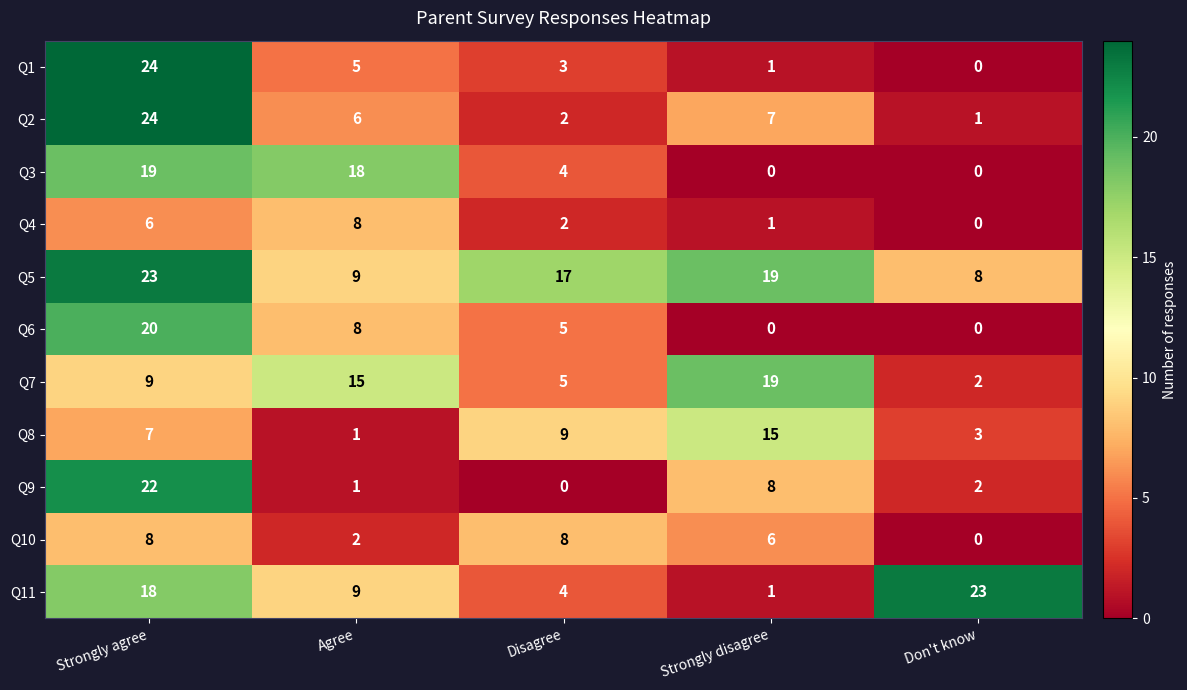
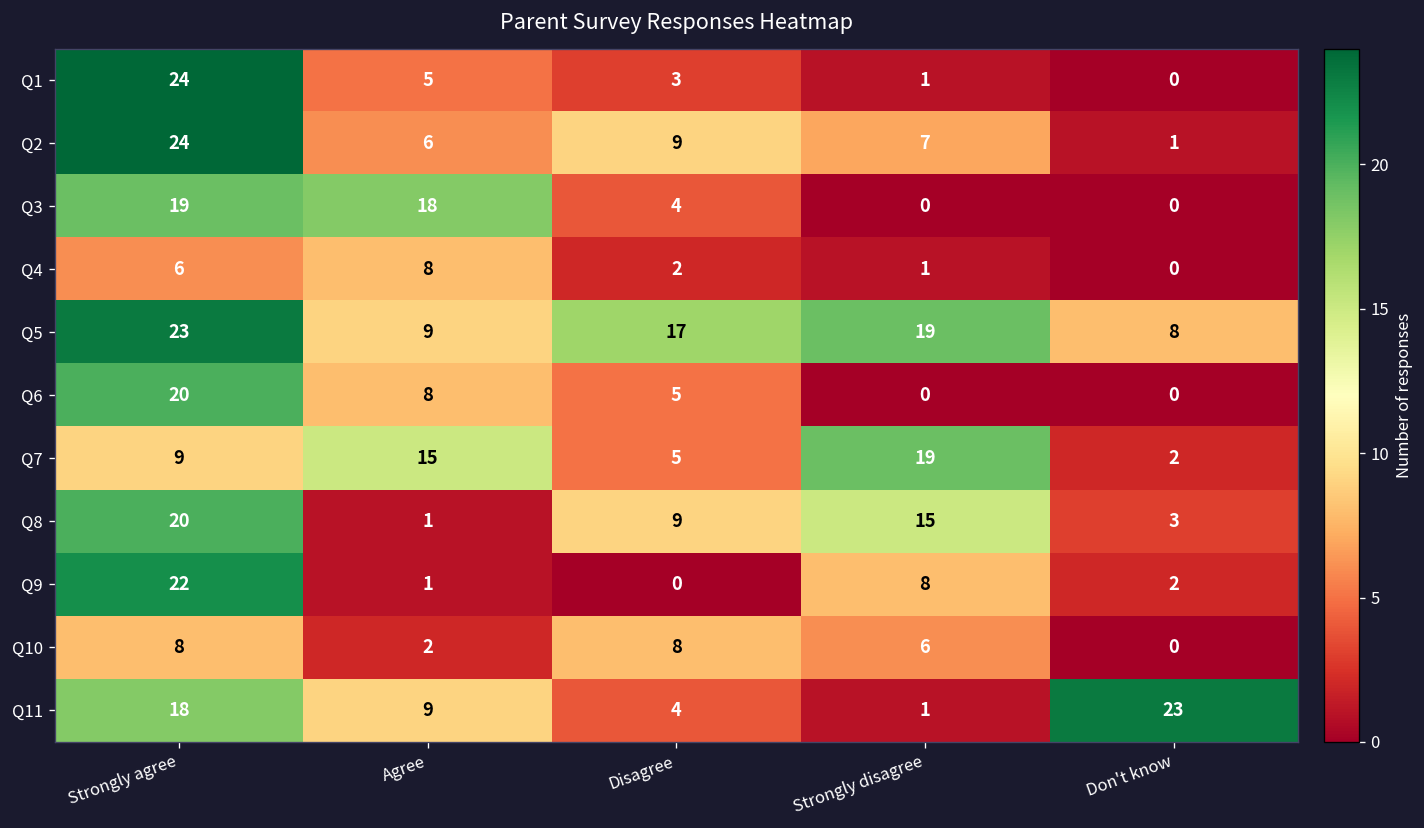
Q2, Disagree: 2 -> 9
Q8, Strongly agree: 7 -> 20
